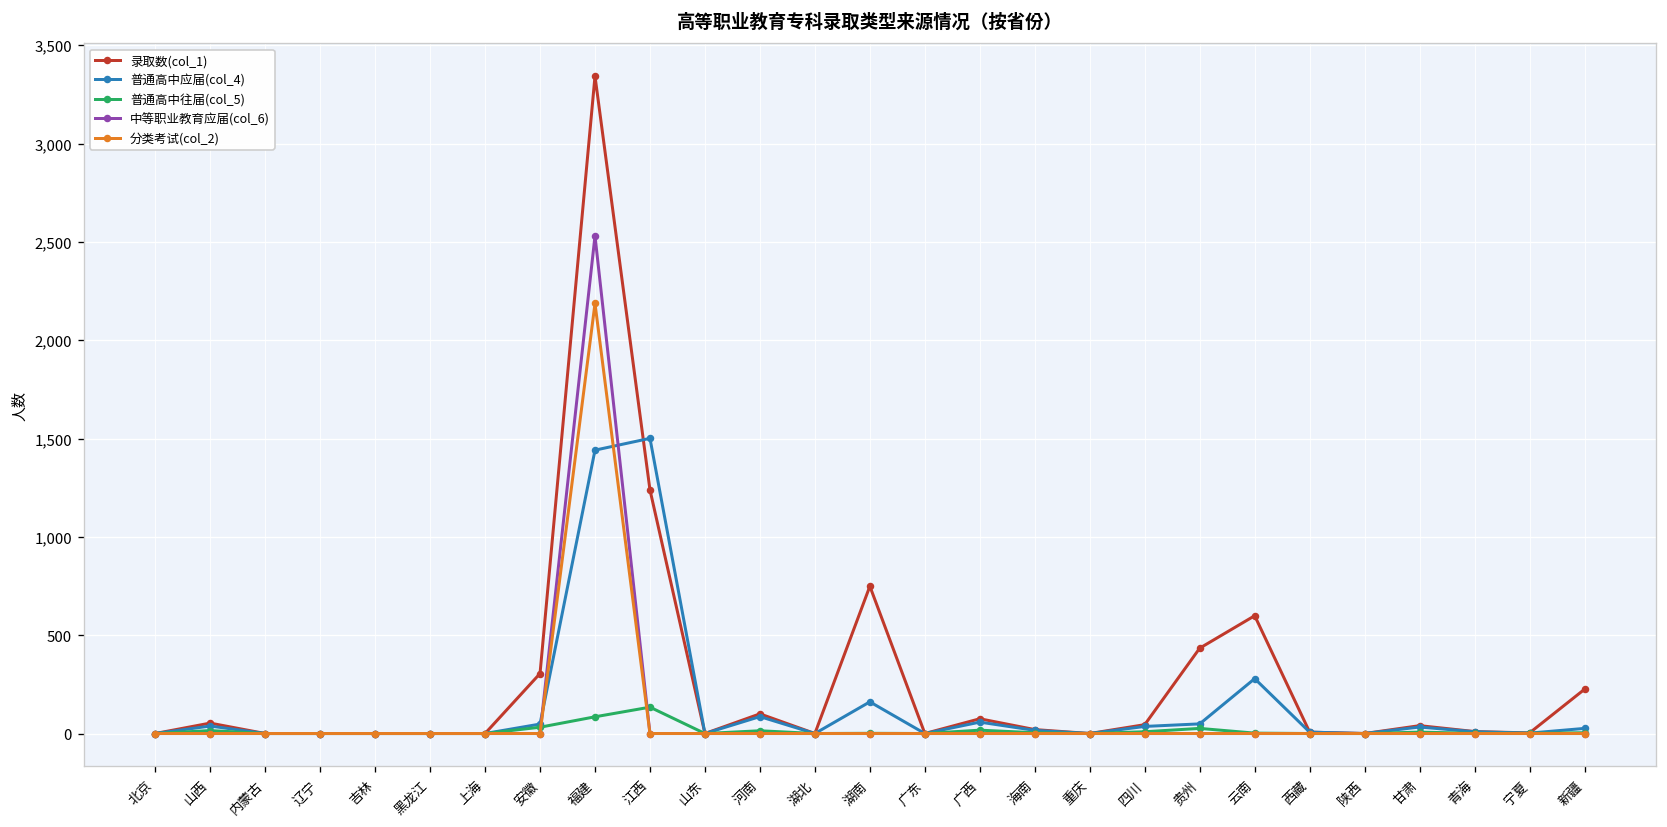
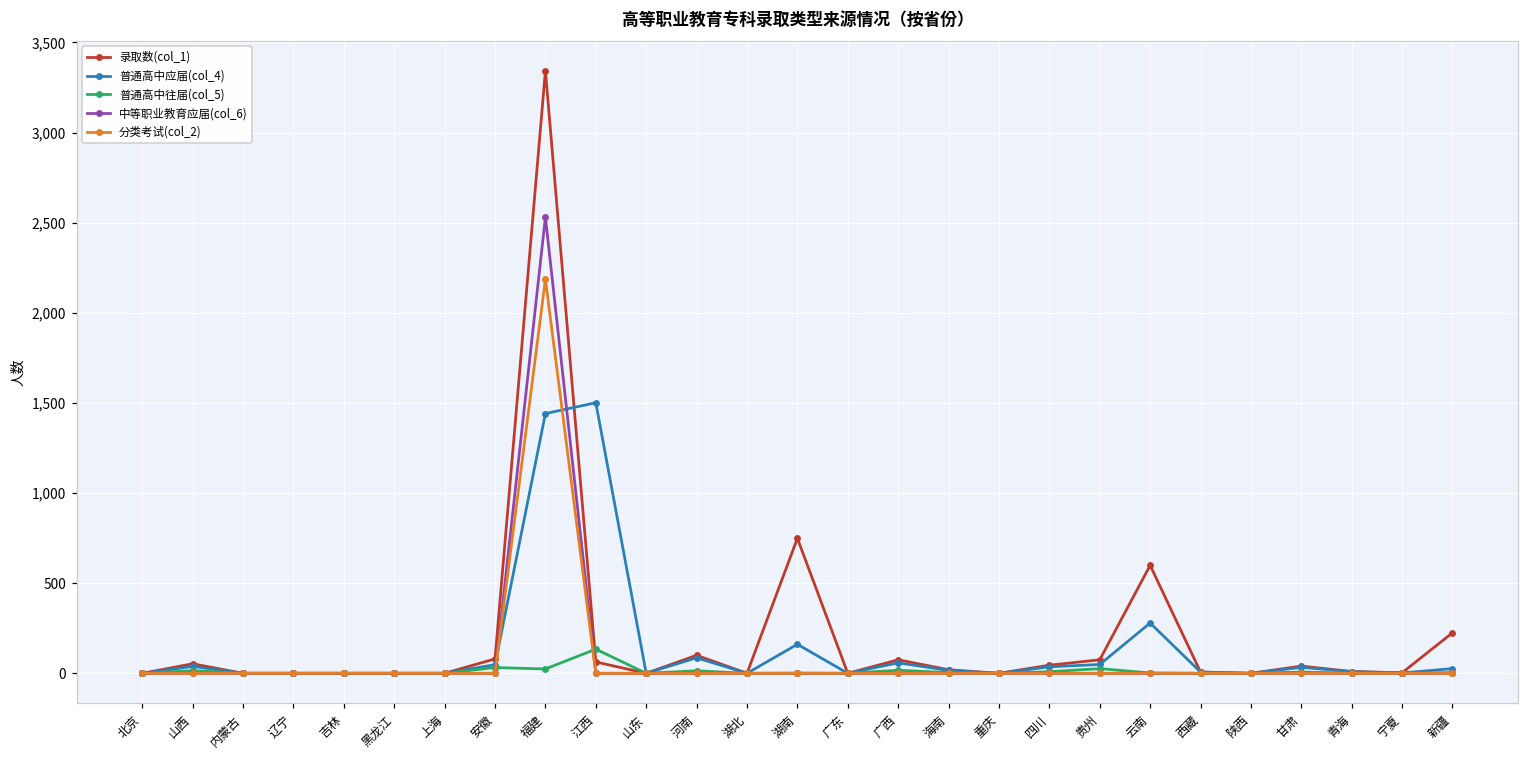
录取数(col_1), 安徽: 310 -> 80
普通高中往届(col_5), 福建: 90 -> 20
录取数(col_1), 江西: 1,240 -> 60
录取数(col_1), 贵州: 430 -> 80
